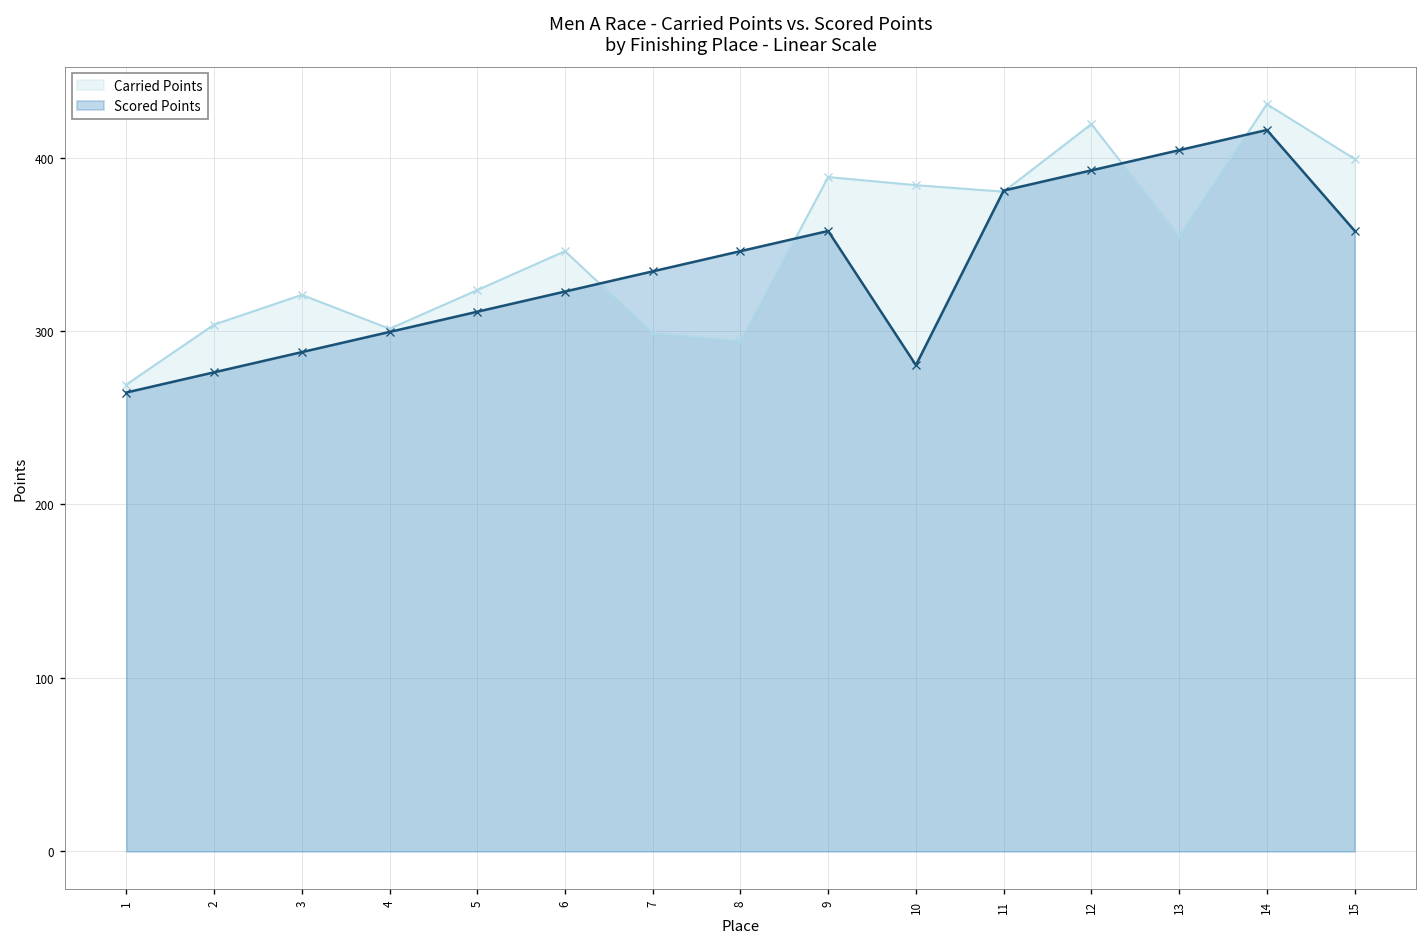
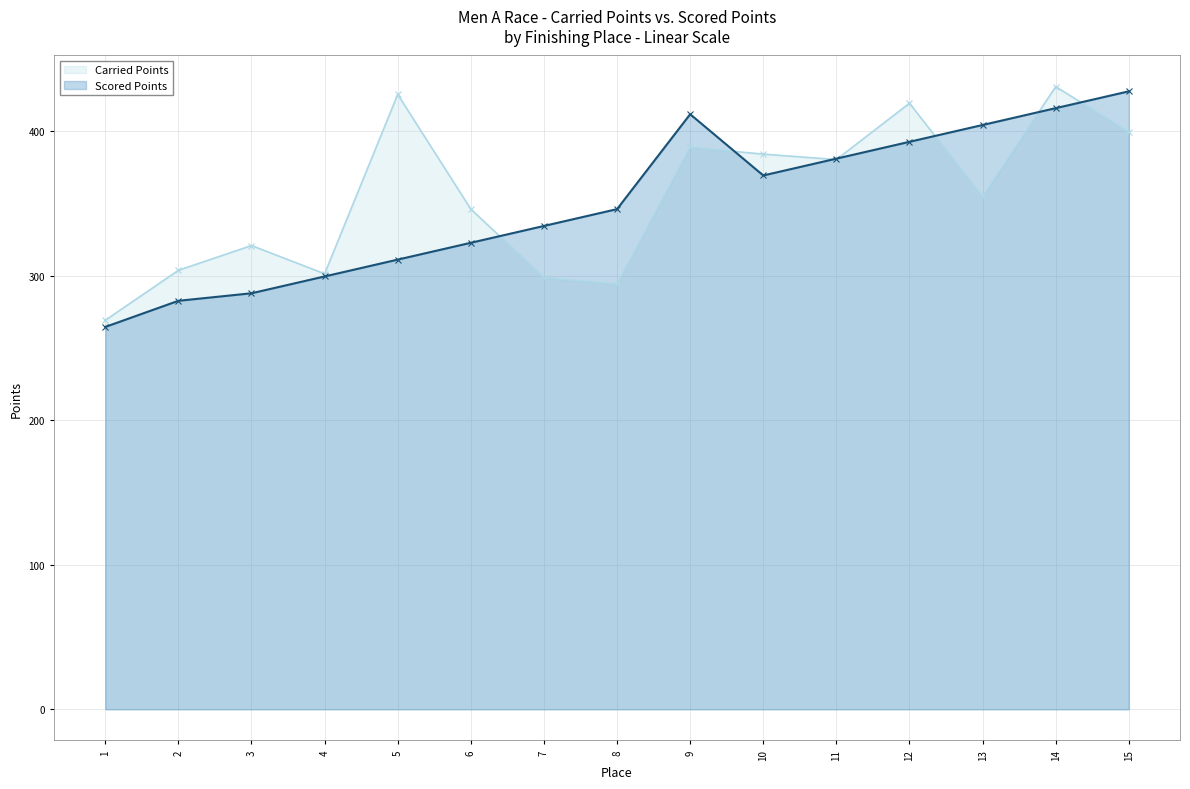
Scored Points, 2: 276 -> 283
Carried Points, 5: 324 -> 425
Scored Points, 9: 358 -> 412
Scored Points, 10: 280 -> 369
Scored Points, 15: 358 -> 428
